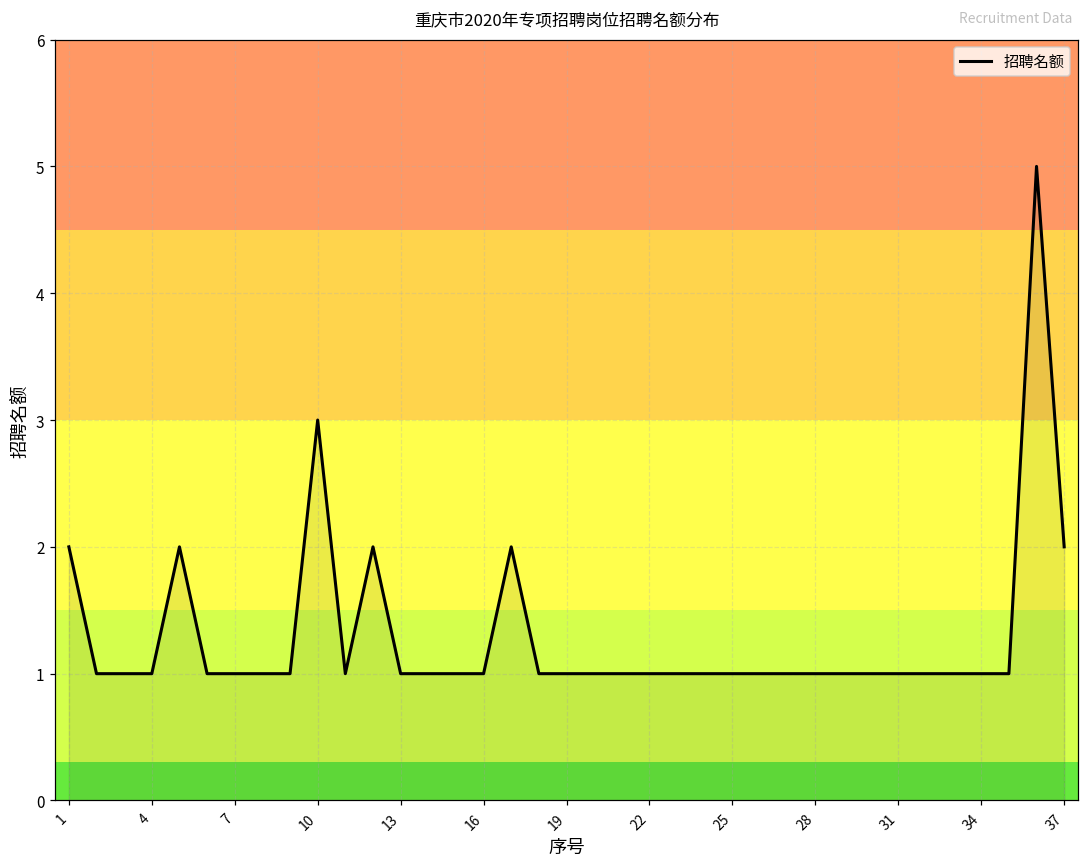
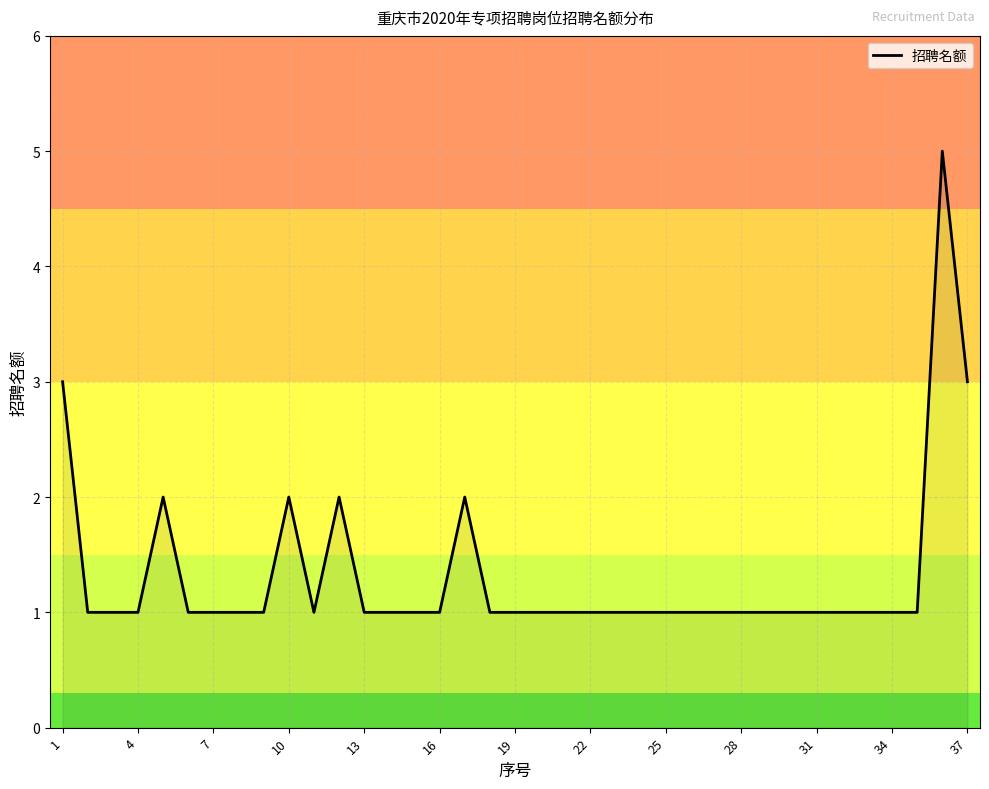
1: 2 -> 3
10: 3 -> 2
37: 2 -> 3
